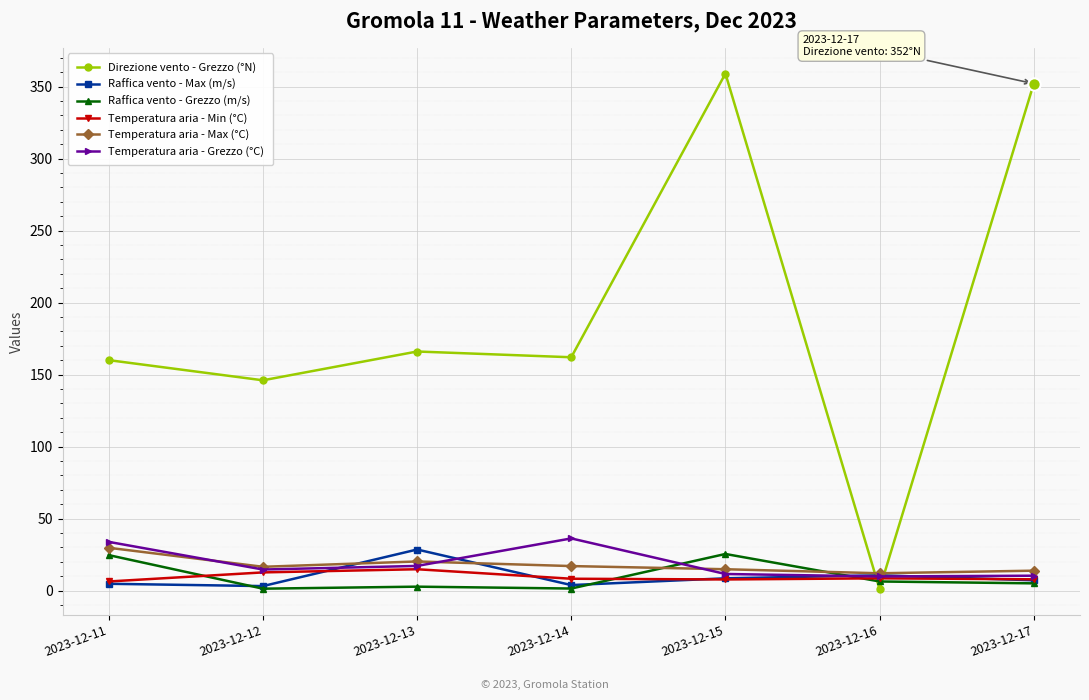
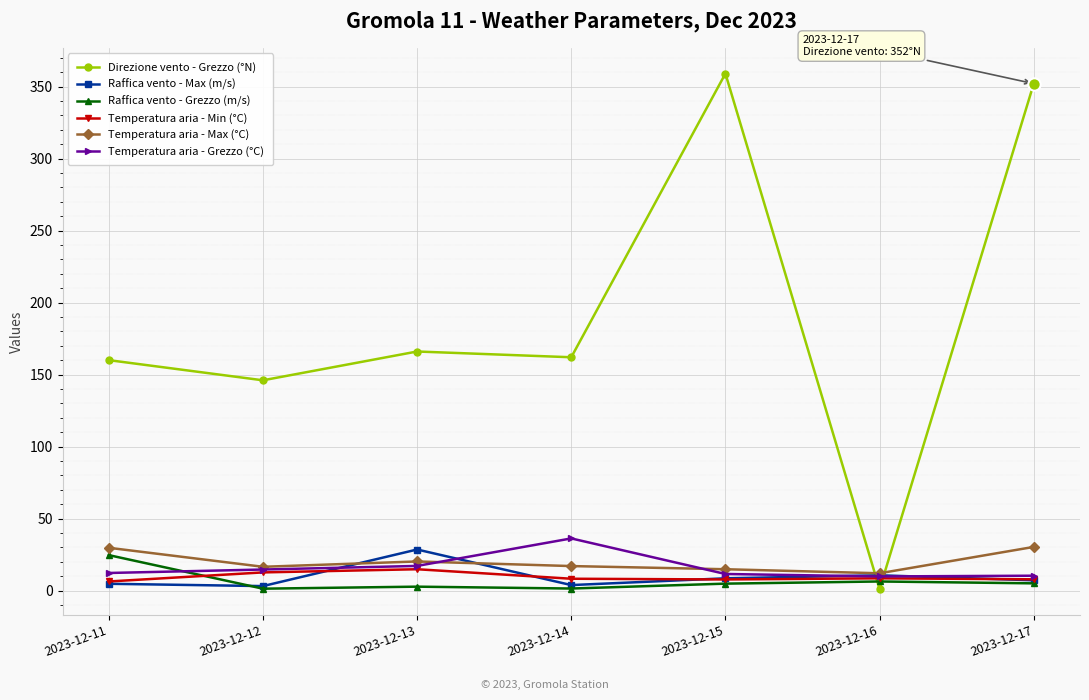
Temperatura aria - Grezzo (°C), 2023-12-11: 34 -> 12
Raffica vento - Grezzo (m/s), 2023-12-15: 25 -> 5
Temperatura aria - Max (°C), 2023-12-17: 14 -> 30
